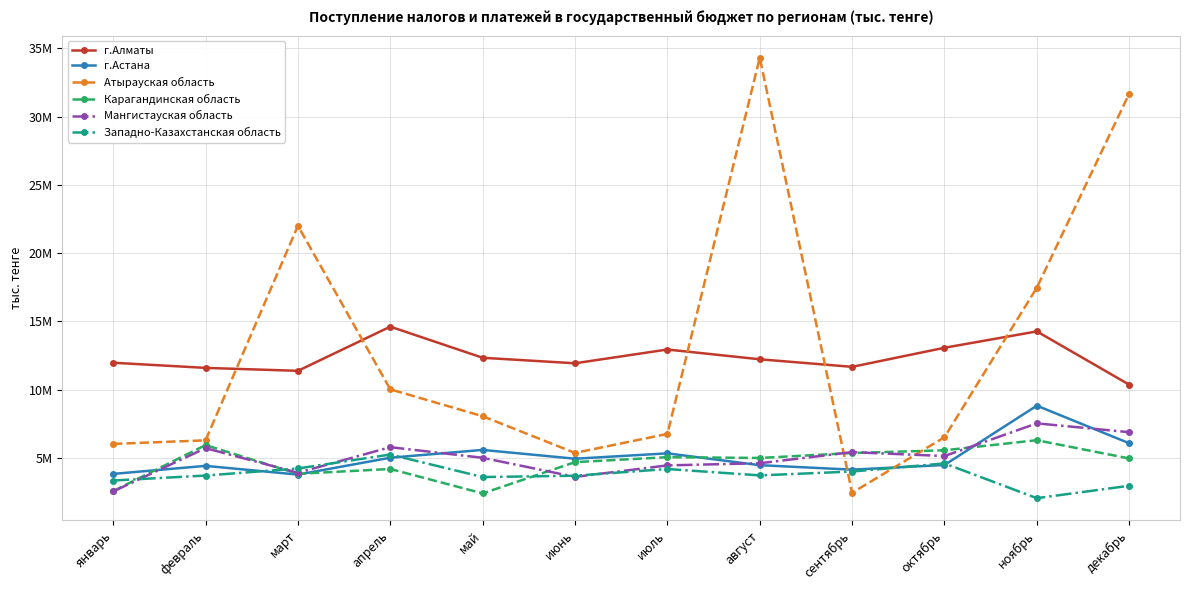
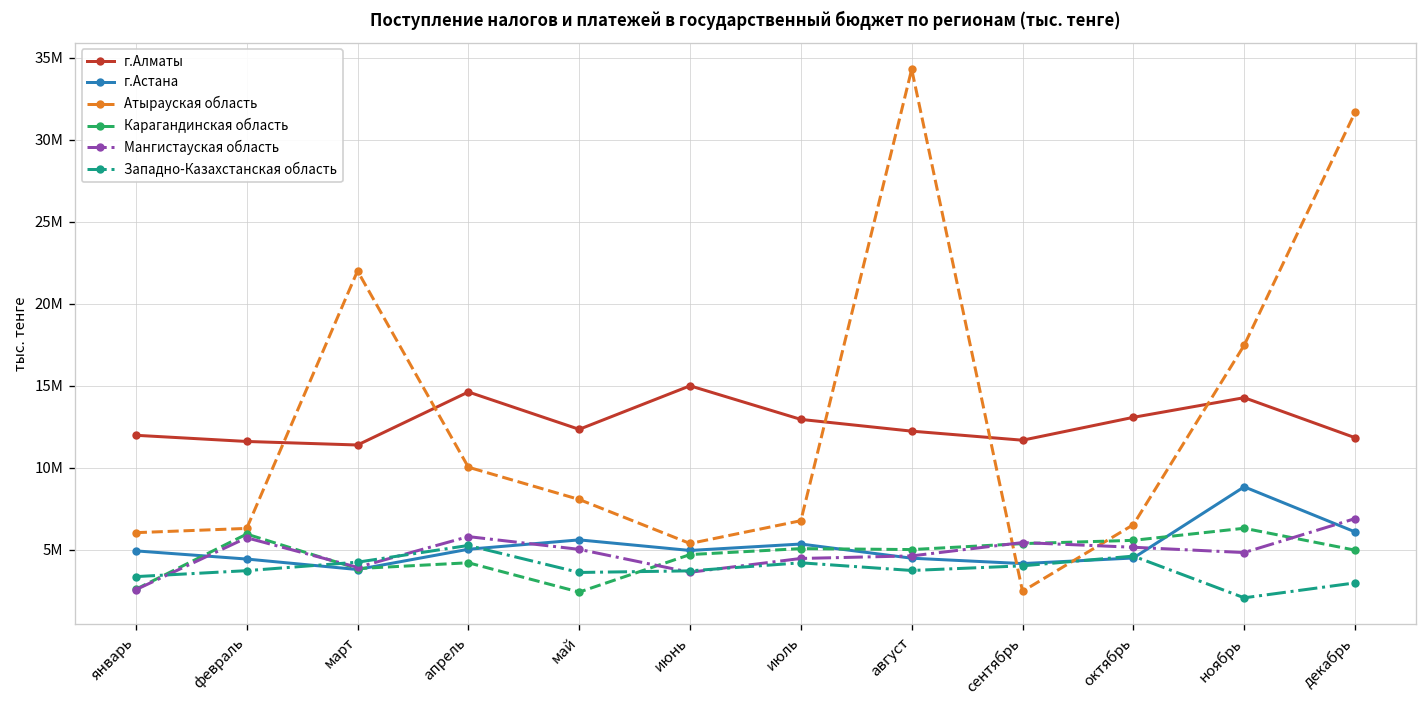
г.Астана, январь: 3800000 -> 4900000
г.Алматы, июнь: 11900000 -> 15000000
Мангистауская область, ноябрь: 7500000 -> 4800000
г.Алматы, декабрь: 10400000 -> 11800000
